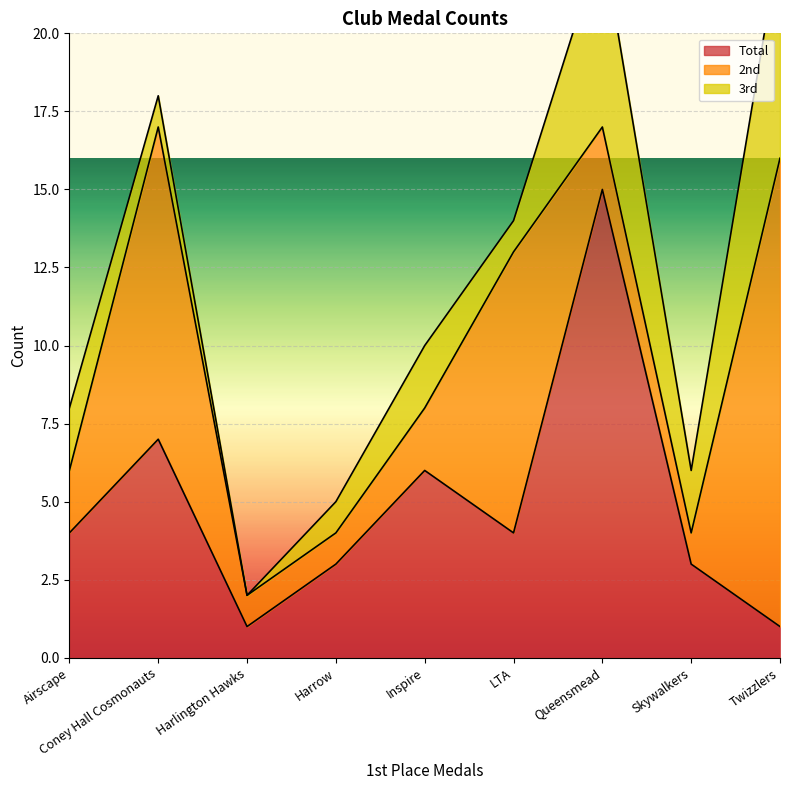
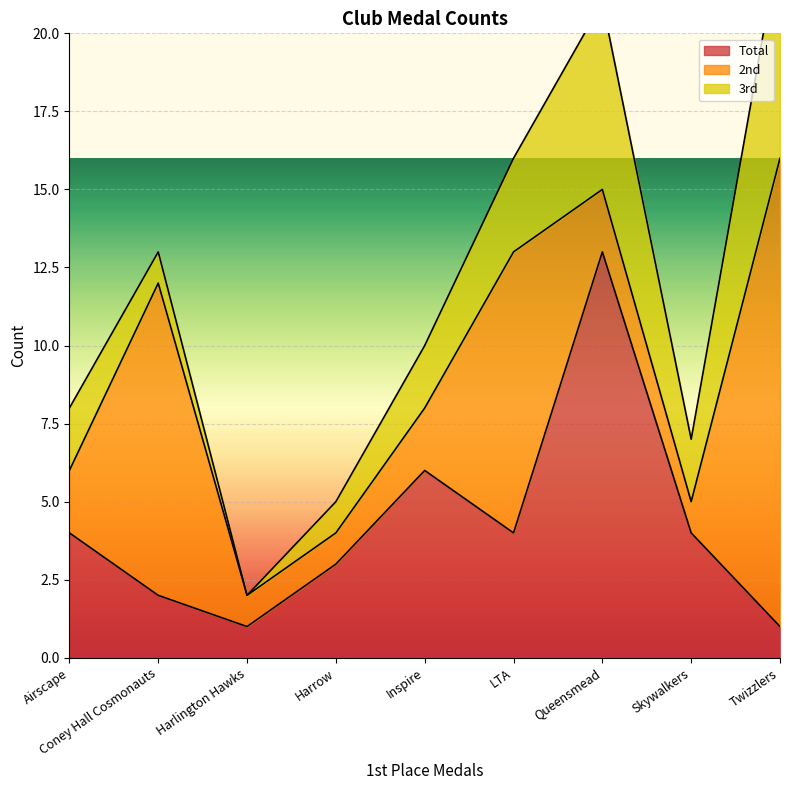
Total, Coney Hall Cosmonauts: 7 -> 2
3rd, LTA: 1 -> 3
Total, Queensmead: 15 -> 13
Total, Skywalkers: 3 -> 4
